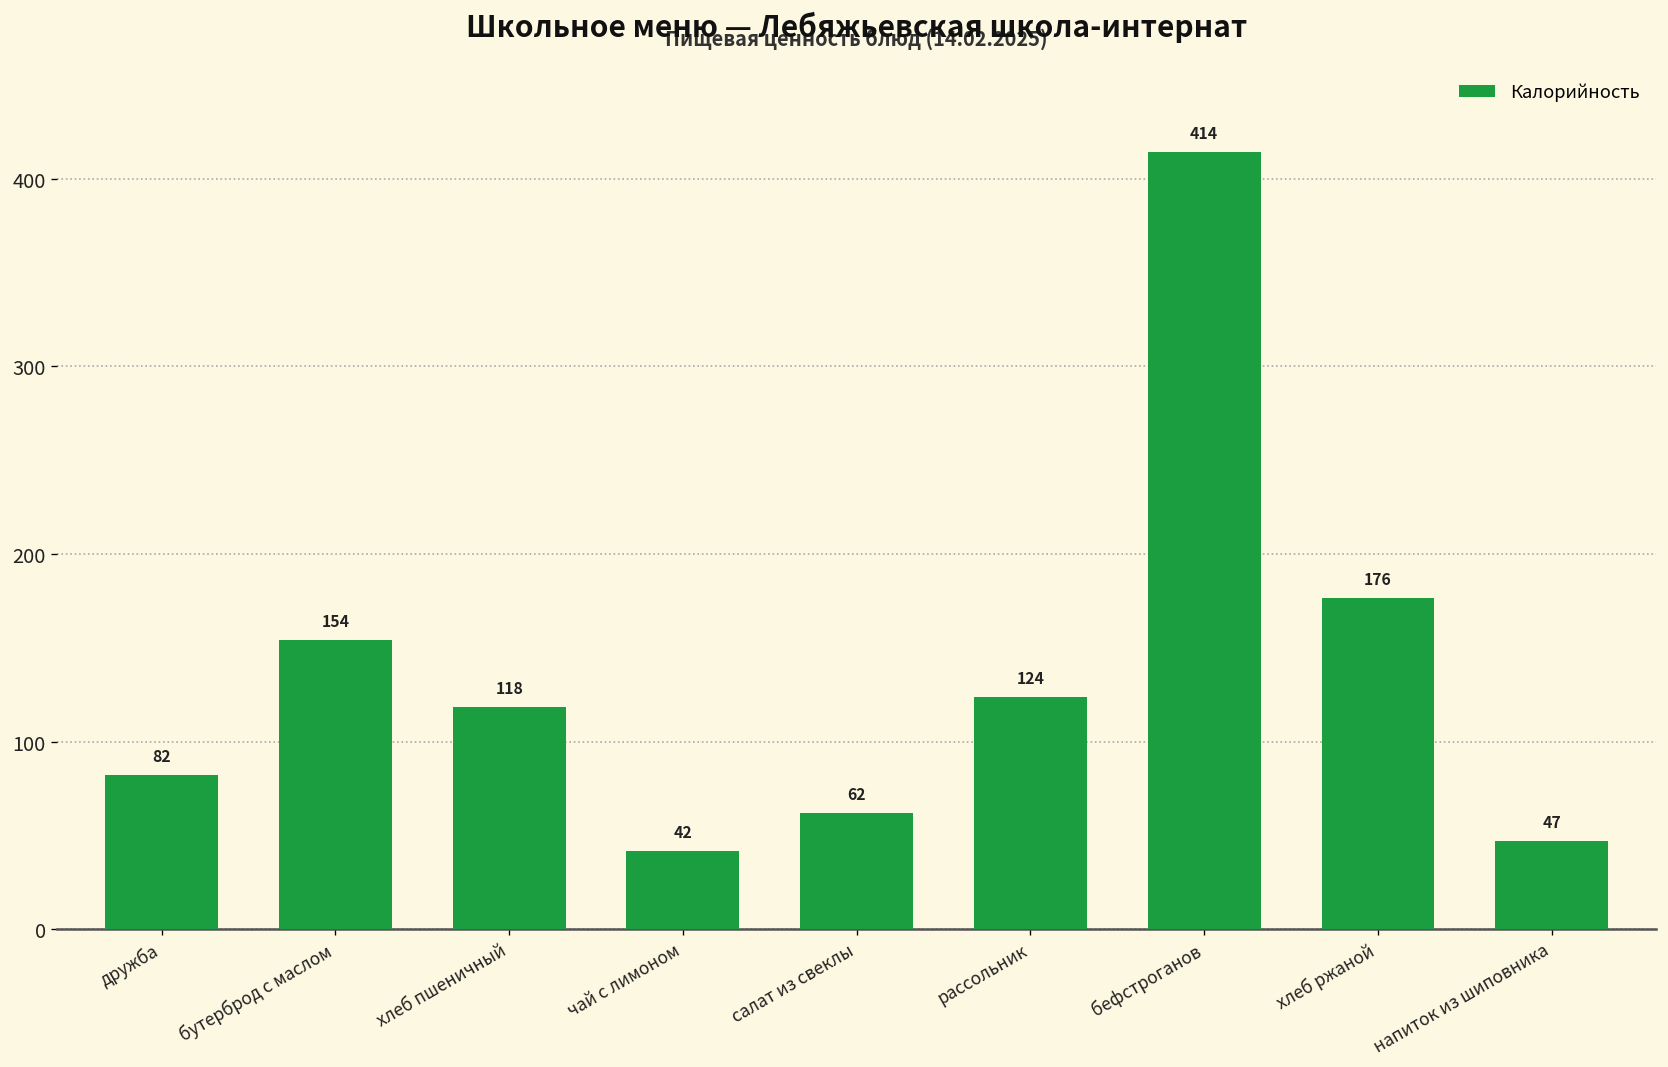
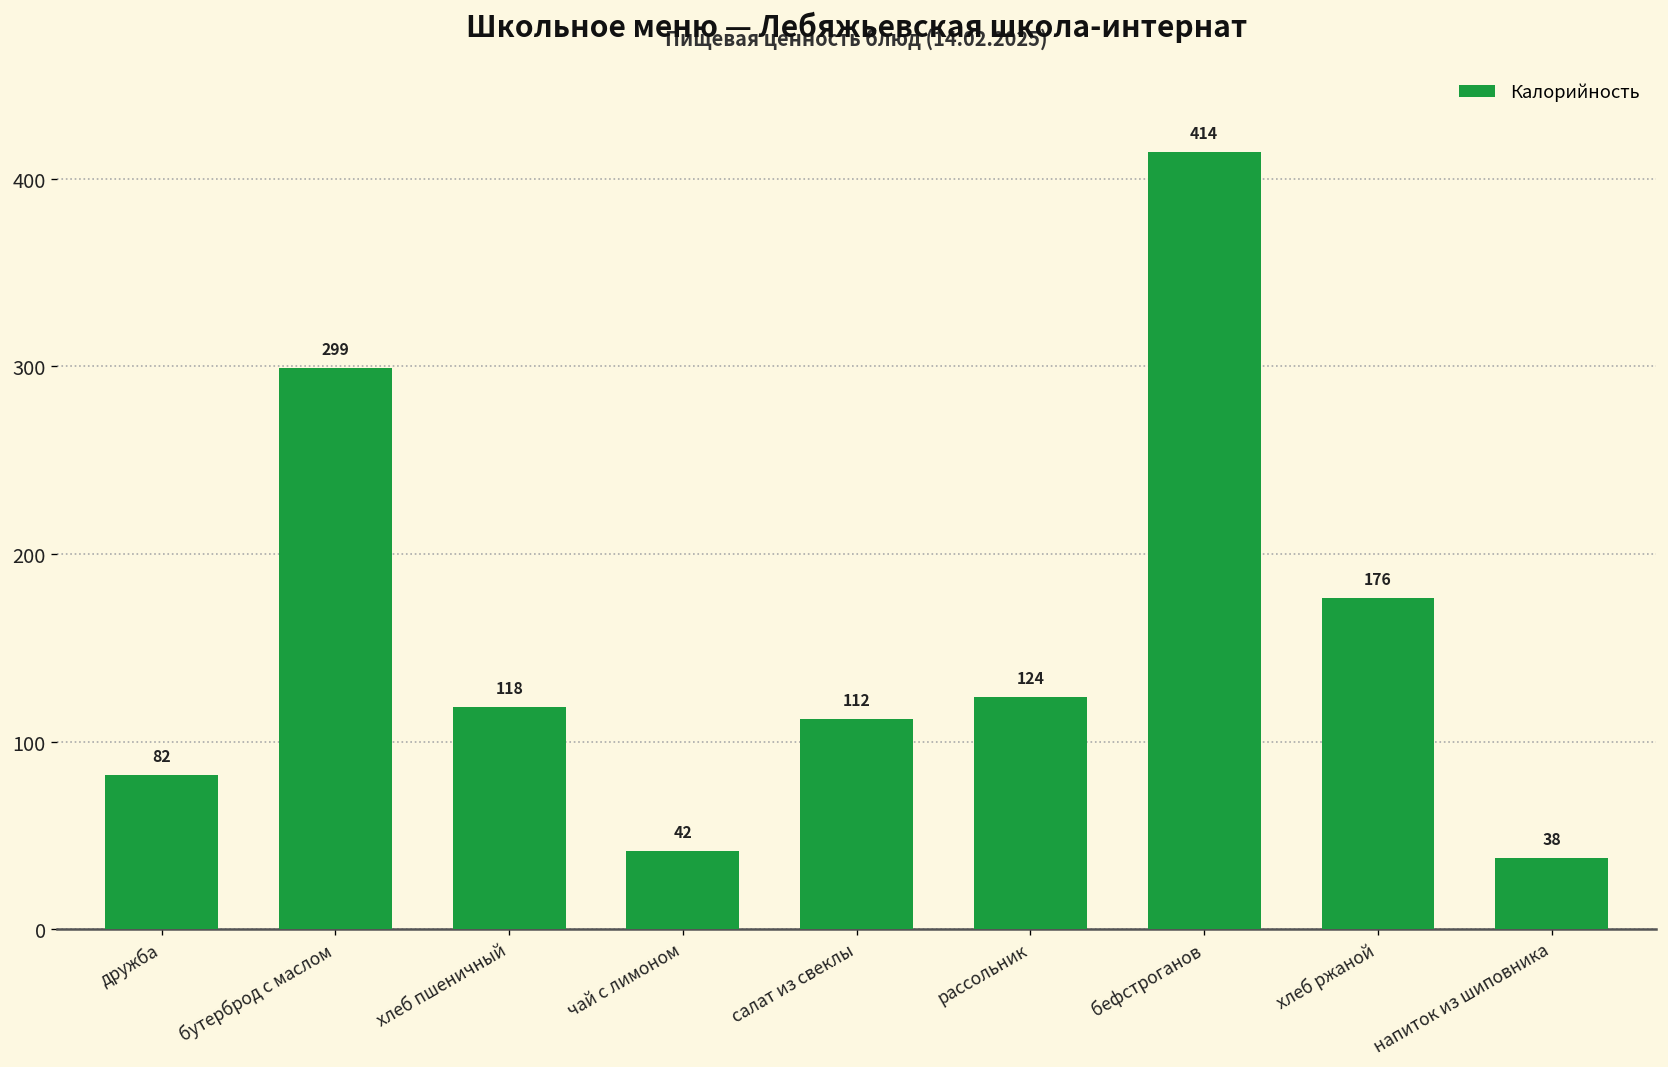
бутерброд с маслом: 154 -> 299
салат из свеклы: 62 -> 112
напиток из шиповника: 47 -> 38
